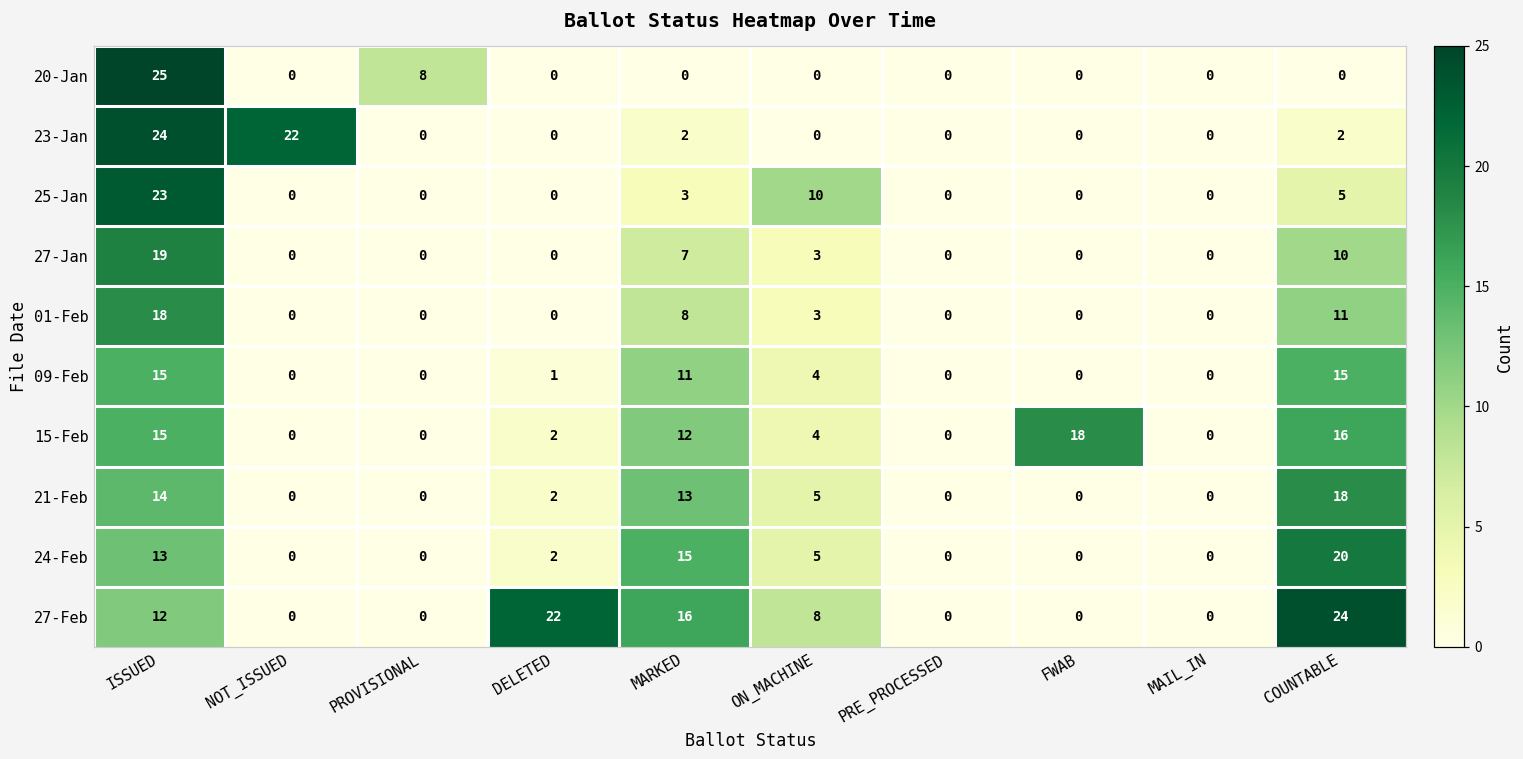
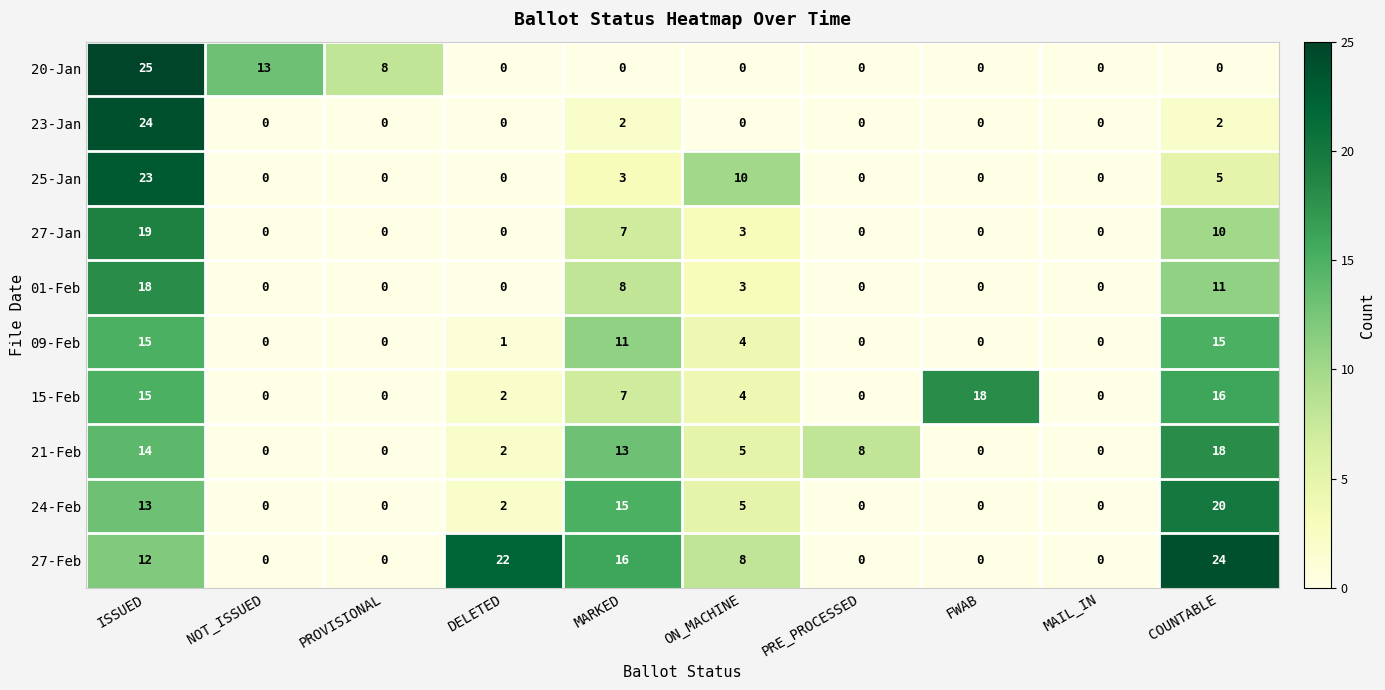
20-Jan, NOT_ISSUED: 0 -> 13
23-Jan, NOT_ISSUED: 22 -> 0
15-Feb, MARKED: 12 -> 7
21-Feb, PRE_PROCESSED: 0 -> 8
